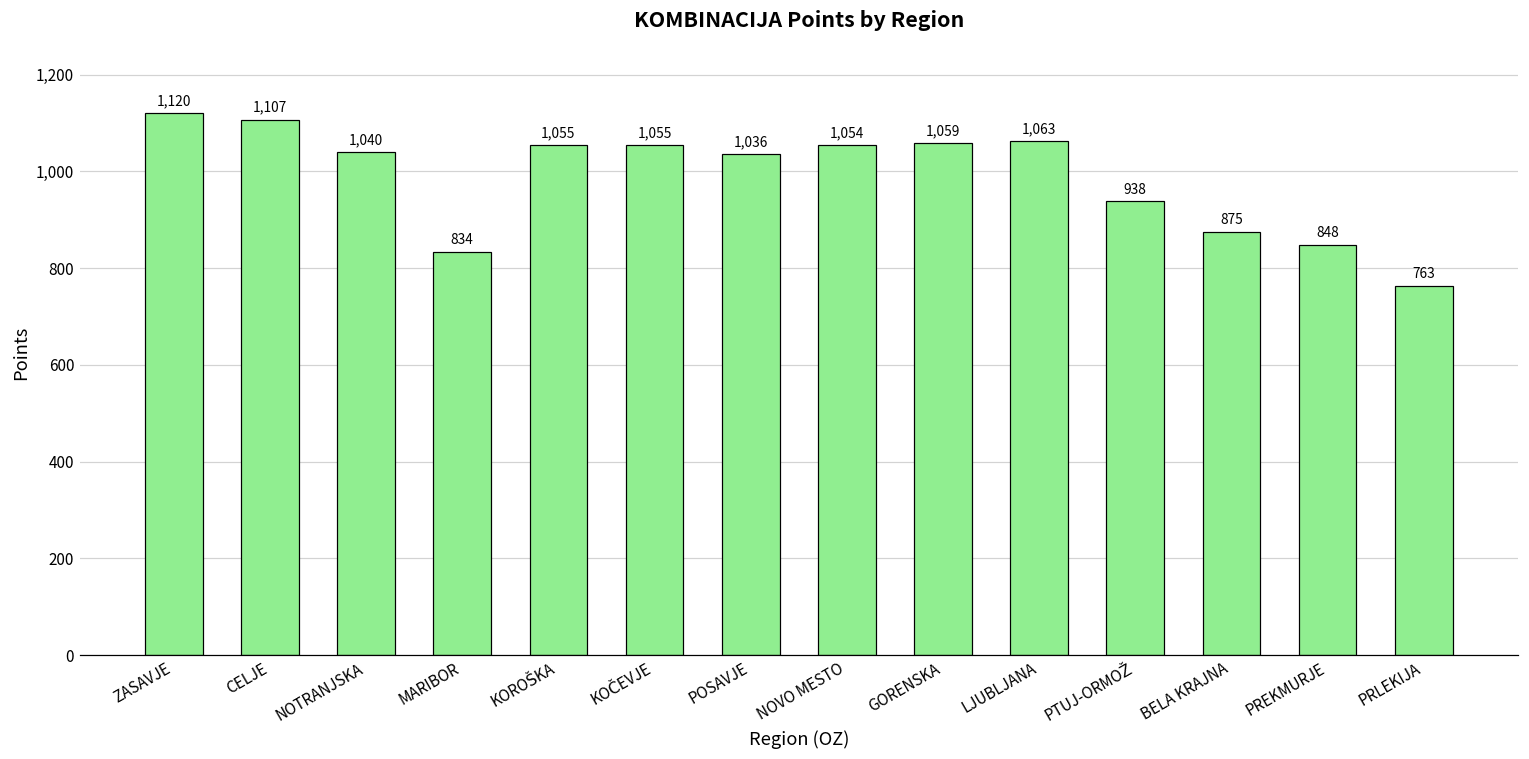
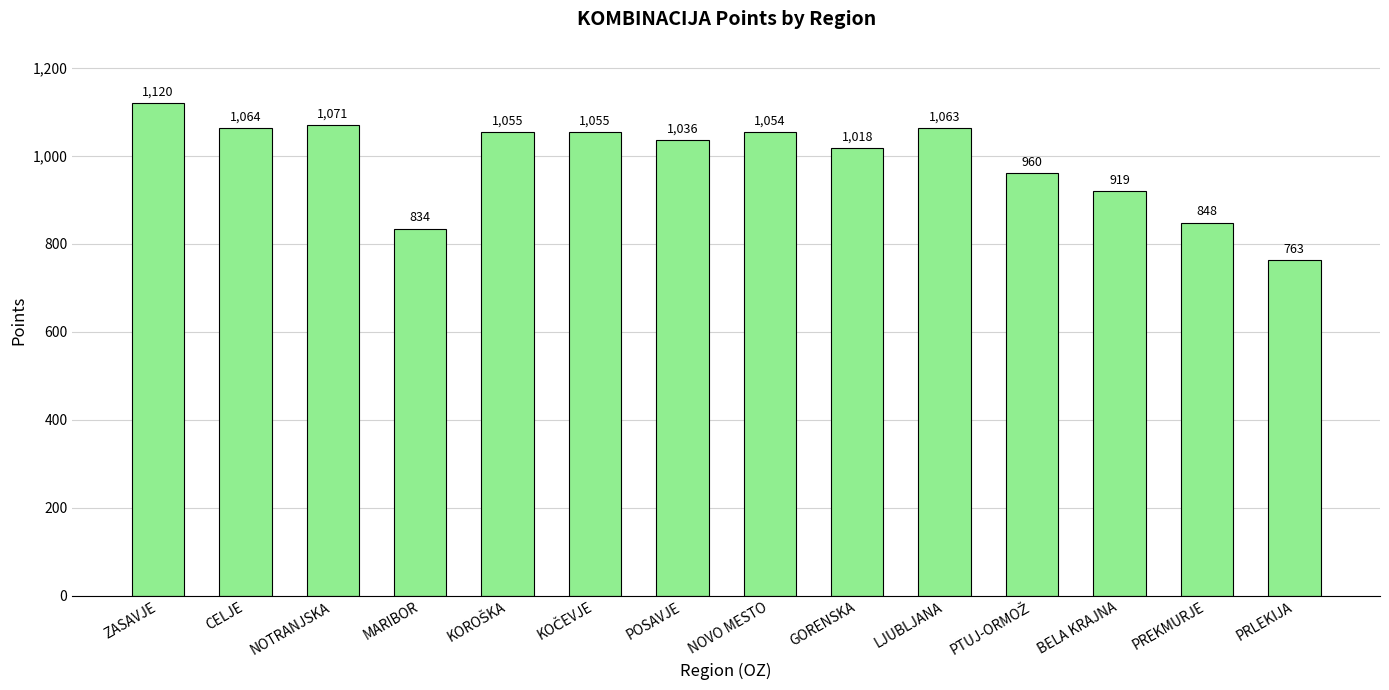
CELJE: 1,107 -> 1,064
NOTRANJSKA: 1,040 -> 1,071
GORENSKA: 1,059 -> 1,018
PTUJ-ORMOŽ: 938 -> 960
BELA KRAJNA: 875 -> 919
